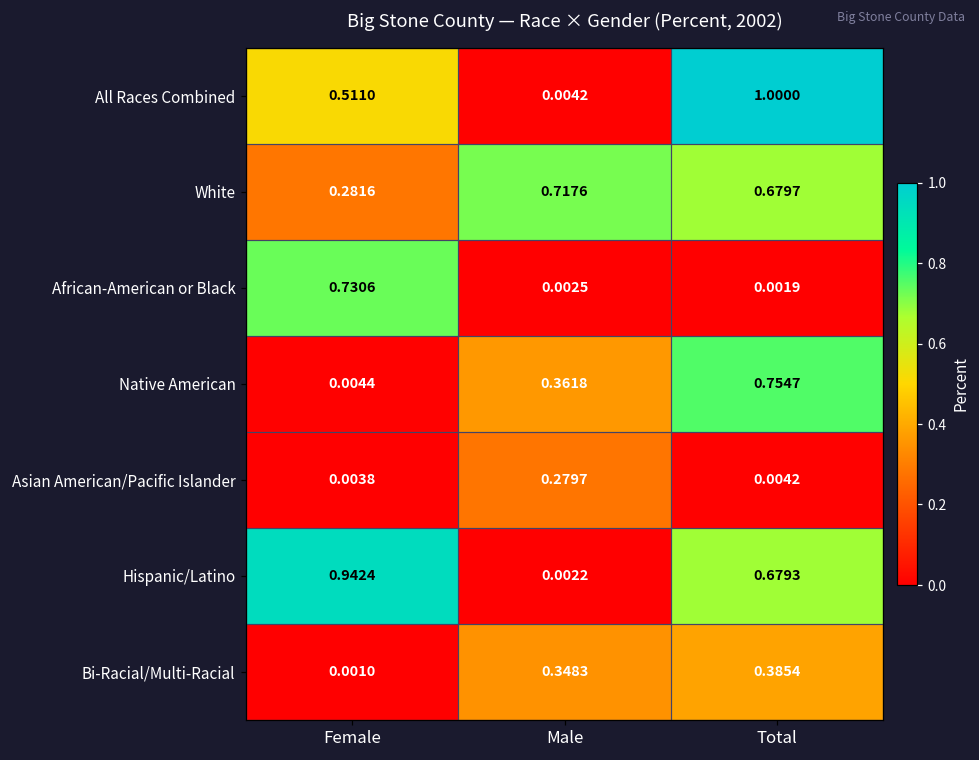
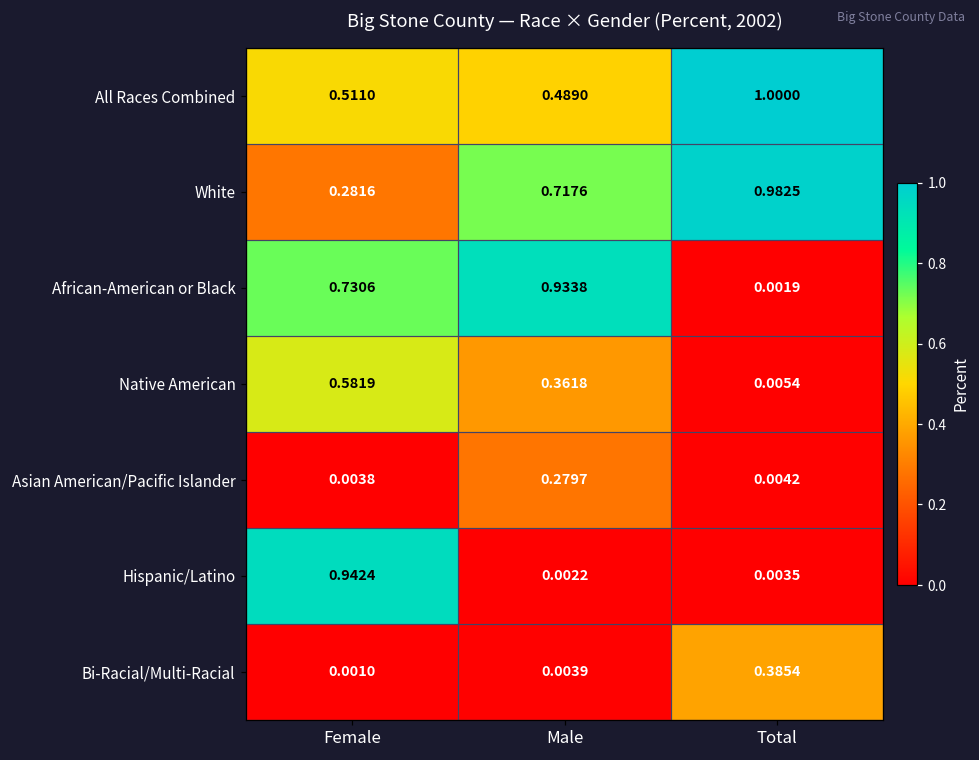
All Races Combined, Male: 0.0042 -> 0.4890
White, Total: 0.6797 -> 0.9825
African-American or Black, Male: 0.0025 -> 0.9338
Native American, Female: 0.0044 -> 0.5819
Native American, Total: 0.7547 -> 0.0054
Hispanic/Latino, Total: 0.6793 -> 0.0035
Bi-Racial/Multi-Racial, Male: 0.3483 -> 0.0039
